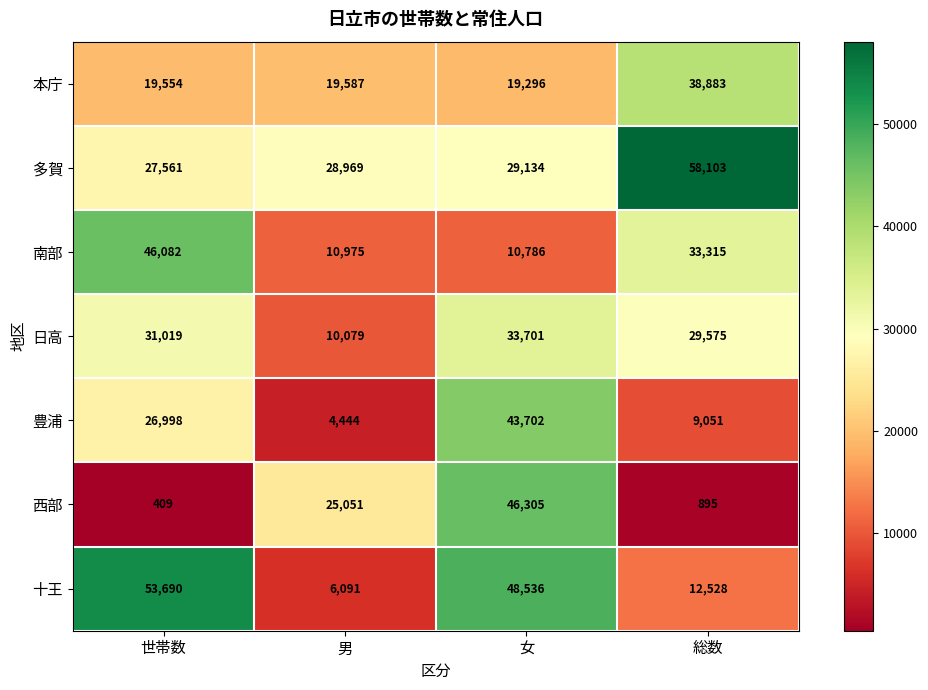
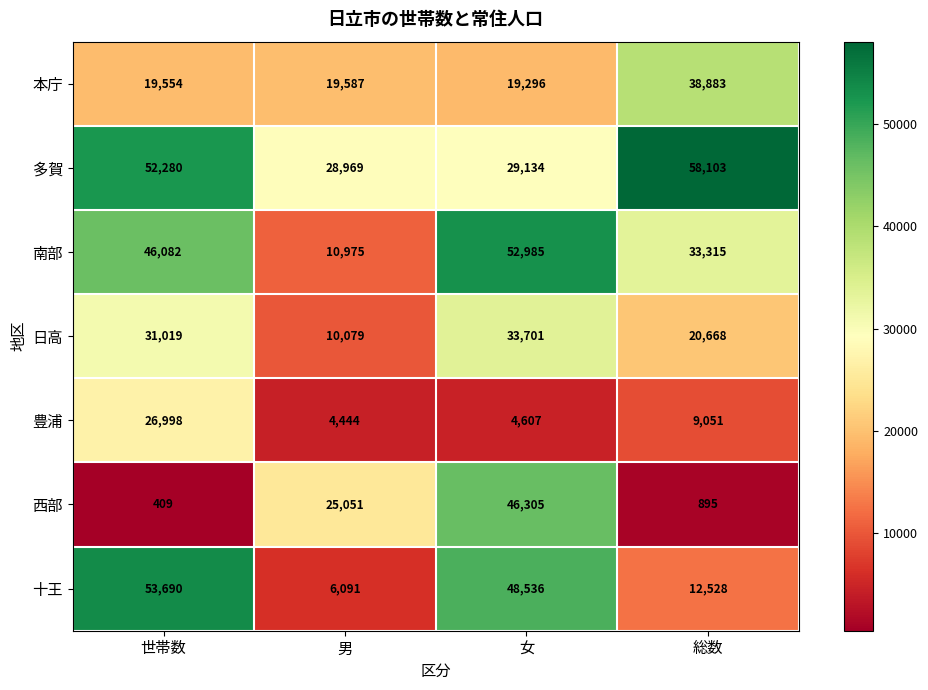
多賀, 世帯数: 27,561 -> 52,280
南部, 女: 10,786 -> 52,985
日高, 総数: 29,575 -> 20,668
豊浦, 女: 43,702 -> 4,607
